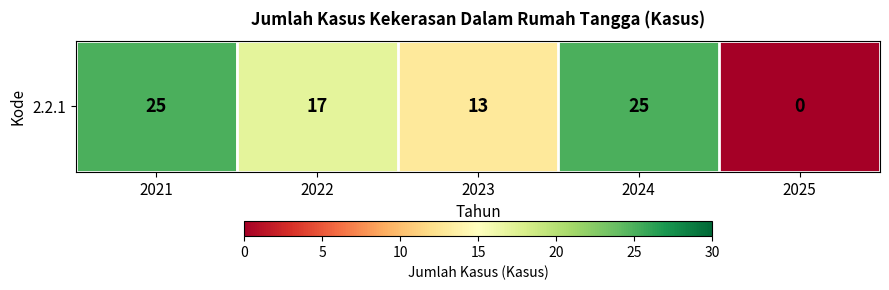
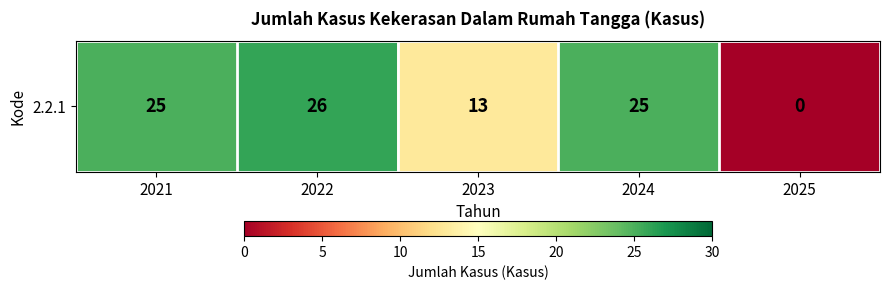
2.2.1, 2022: 17 -> 26
